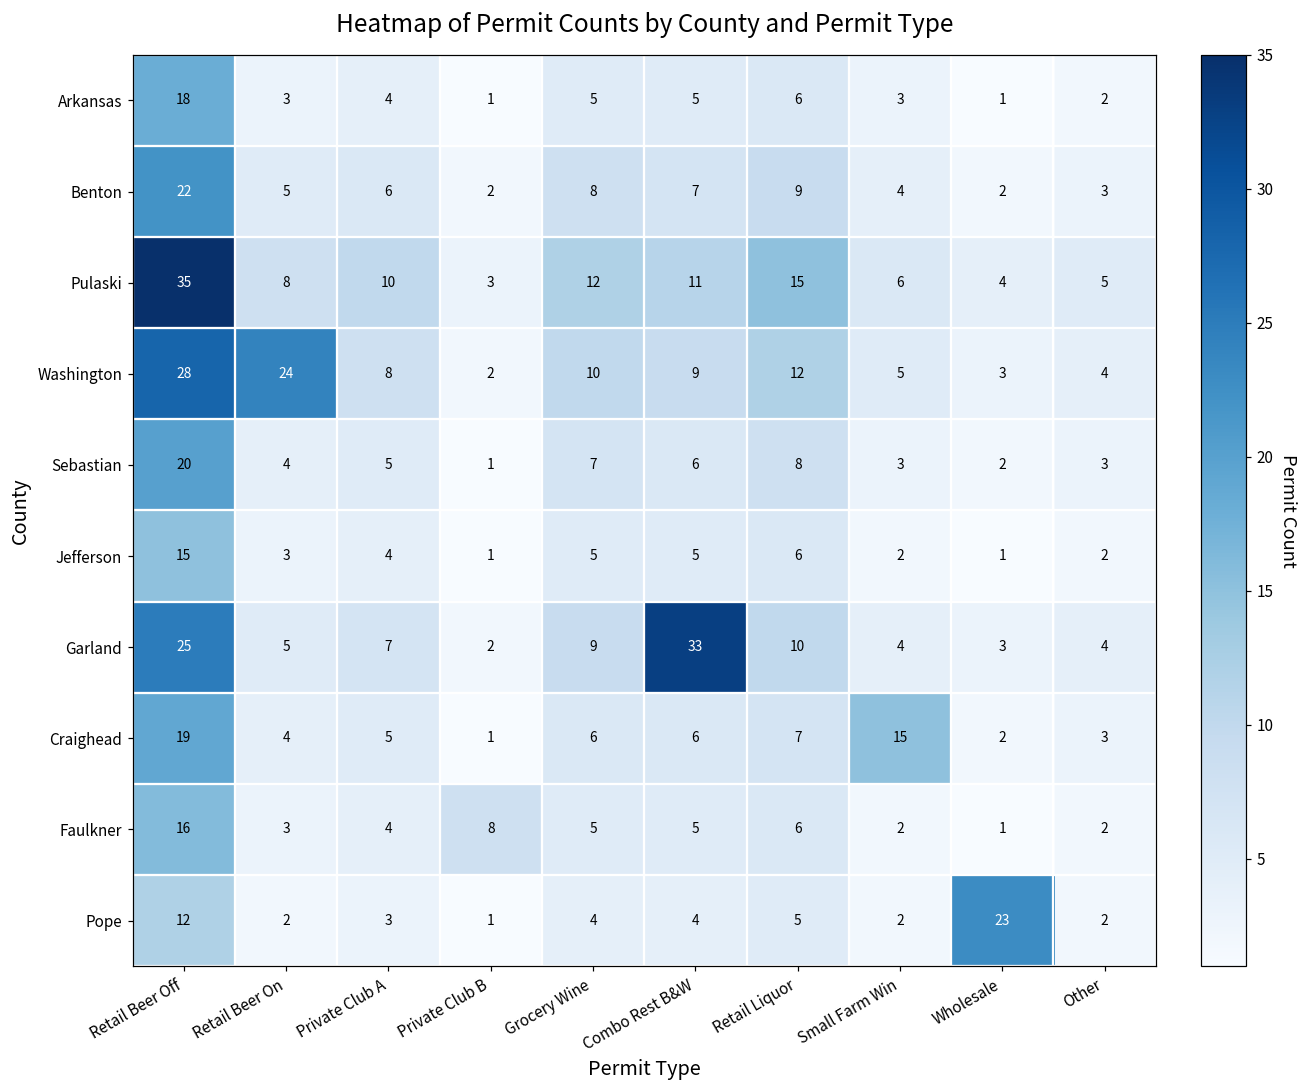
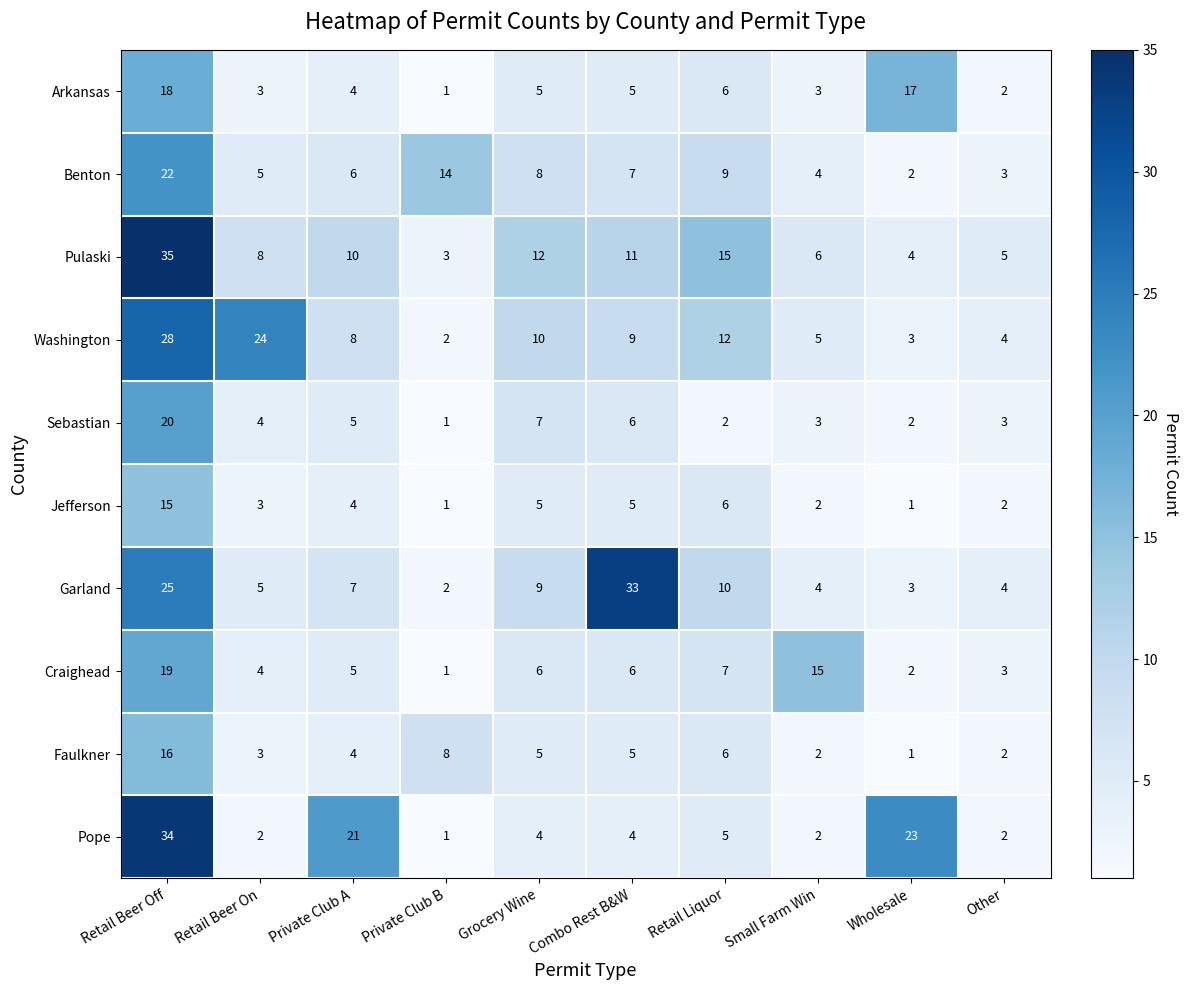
Arkansas, Wholesale: 1 -> 17
Benton, Private Club B: 2 -> 14
Sebastian, Retail Liquor: 8 -> 2
Pope, Retail Beer Off: 12 -> 34
Pope, Private Club A: 3 -> 21
